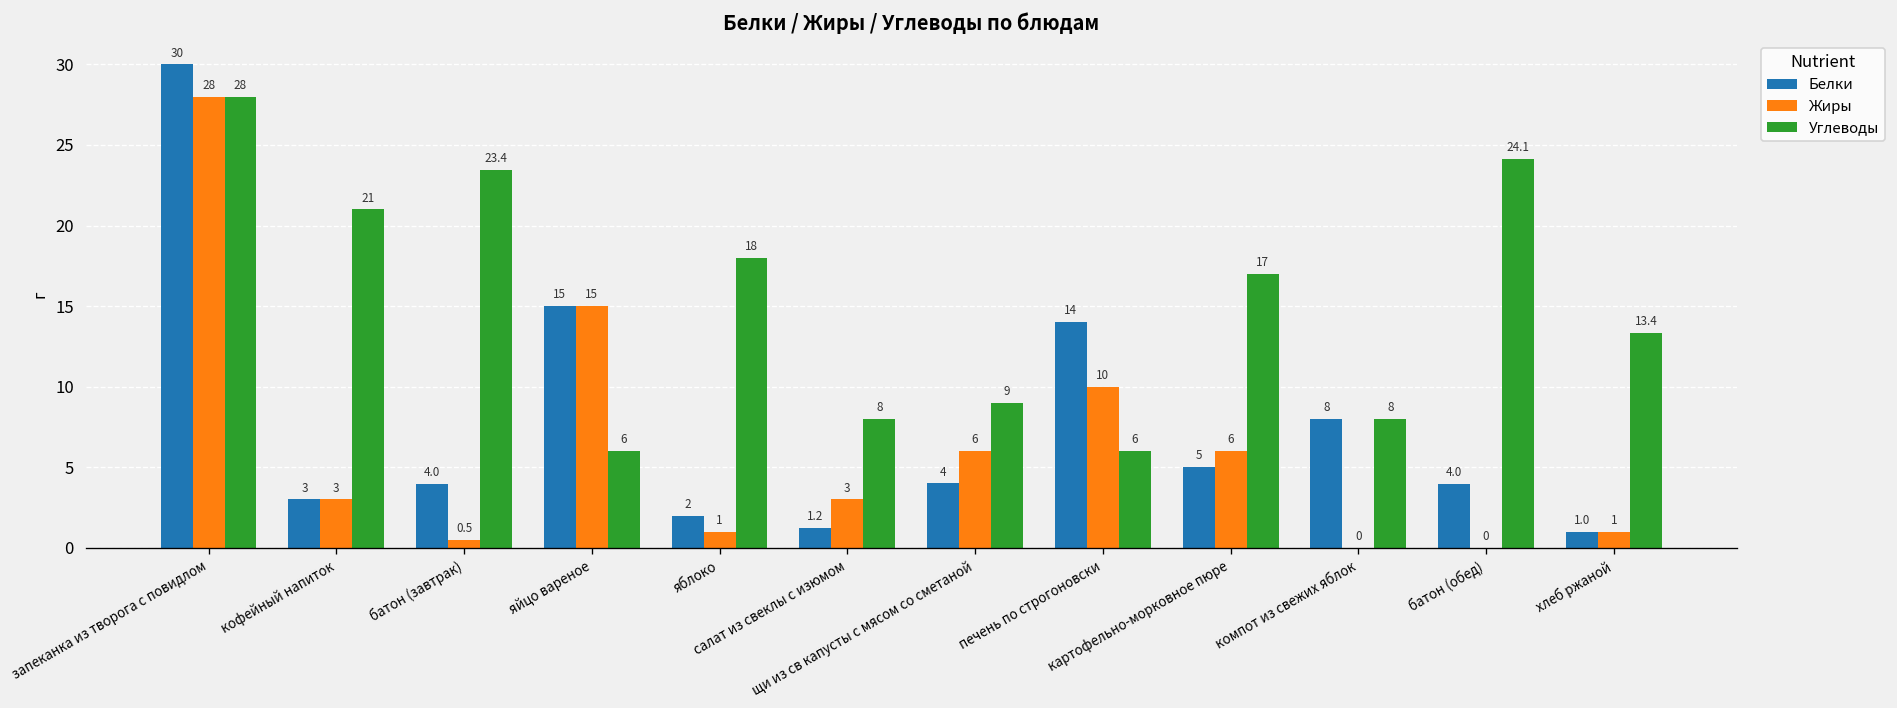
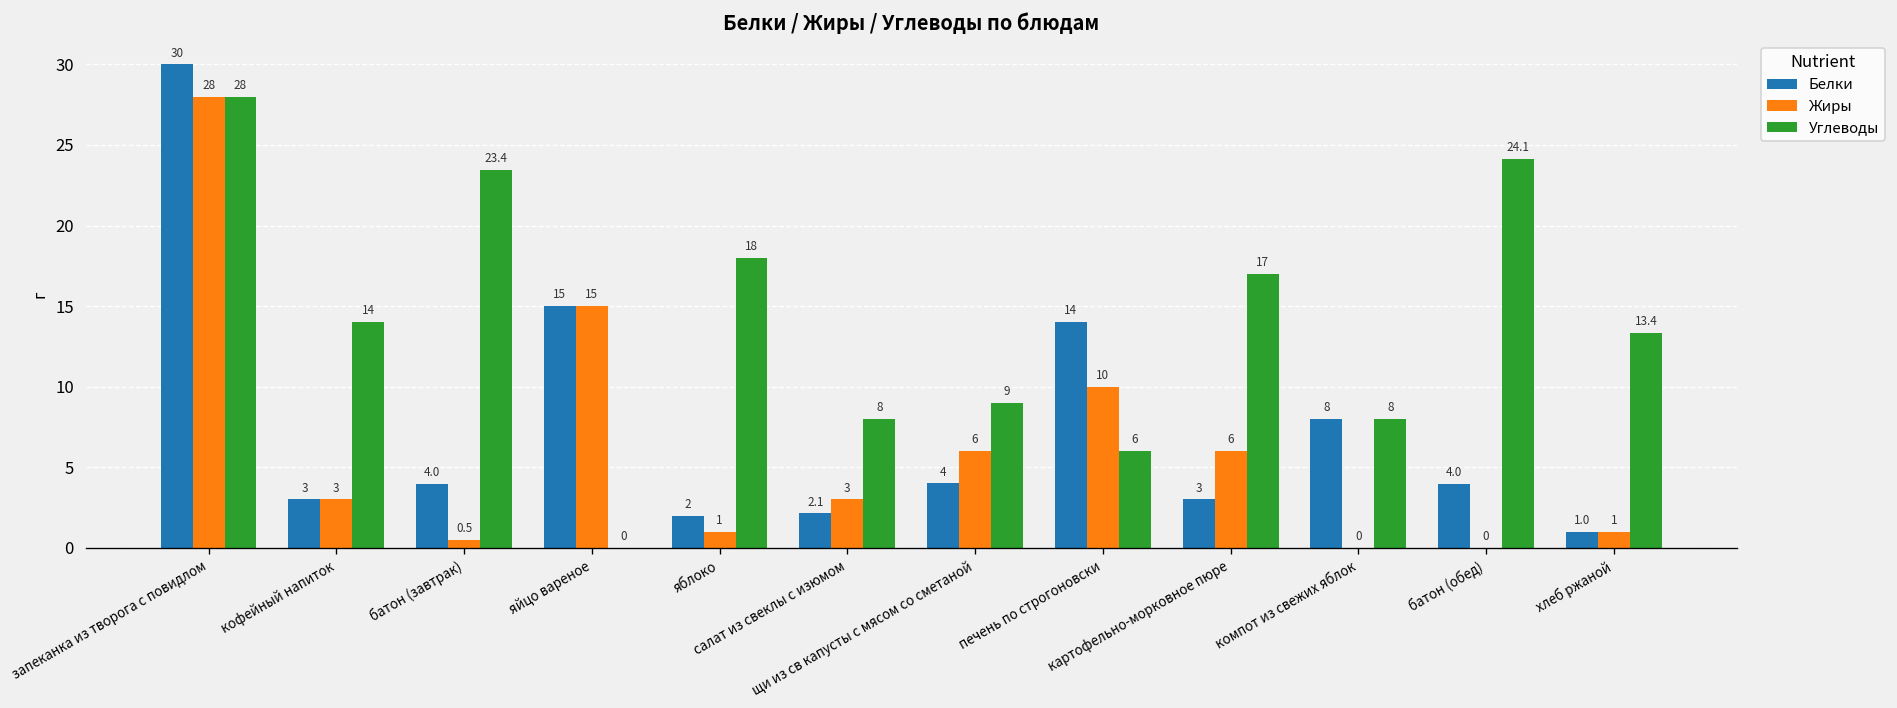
Углеводы, кофейный напиток: 21 -> 14
Углеводы, яйцо вареное: 6 -> 0
Белки, салат из свеклы с изюмом: 1.2 -> 2.1
Белки, картофельно-морковное пюре: 5 -> 3
